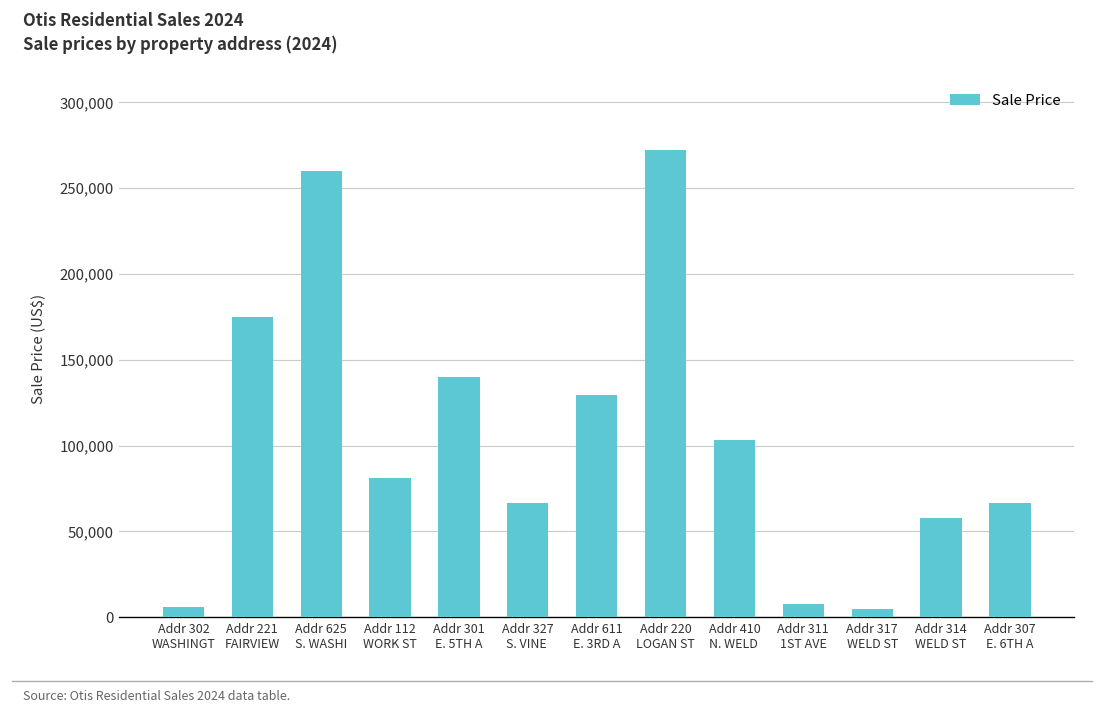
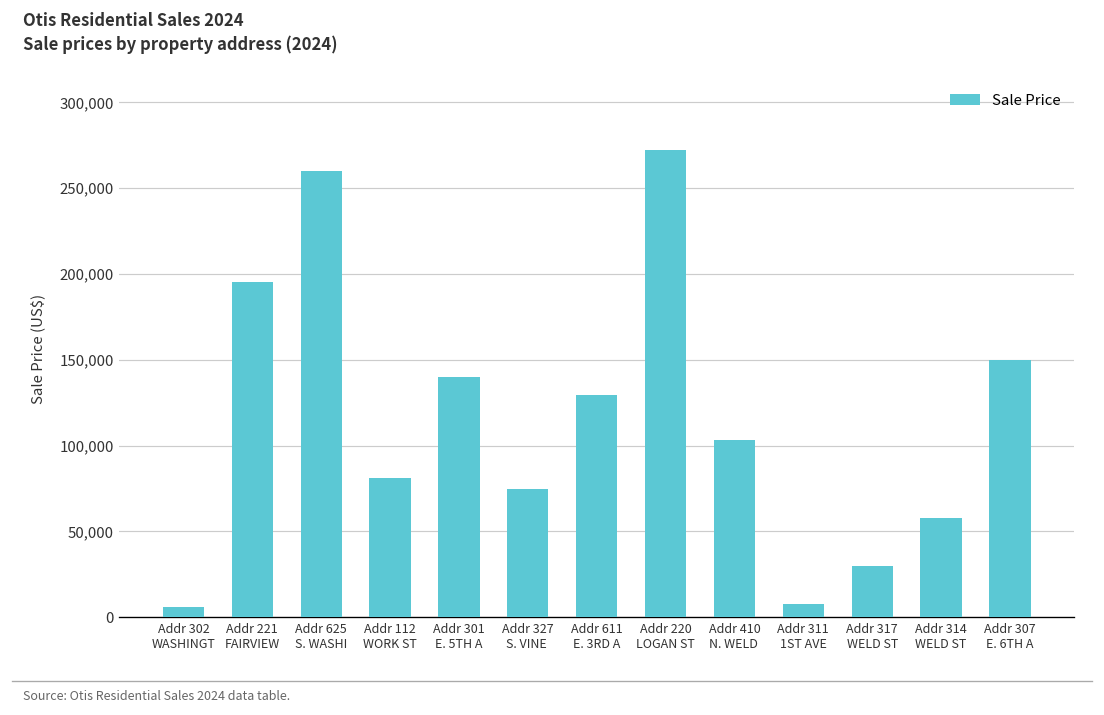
Addr 221 FAIRVIEW: 175,000 -> 196,000
Addr 327 S. VINE: 67,000 -> 75,000
Addr 317 WELD ST: 5,000 -> 30,000
Addr 307 E. 6TH A: 66,000 -> 150,000
